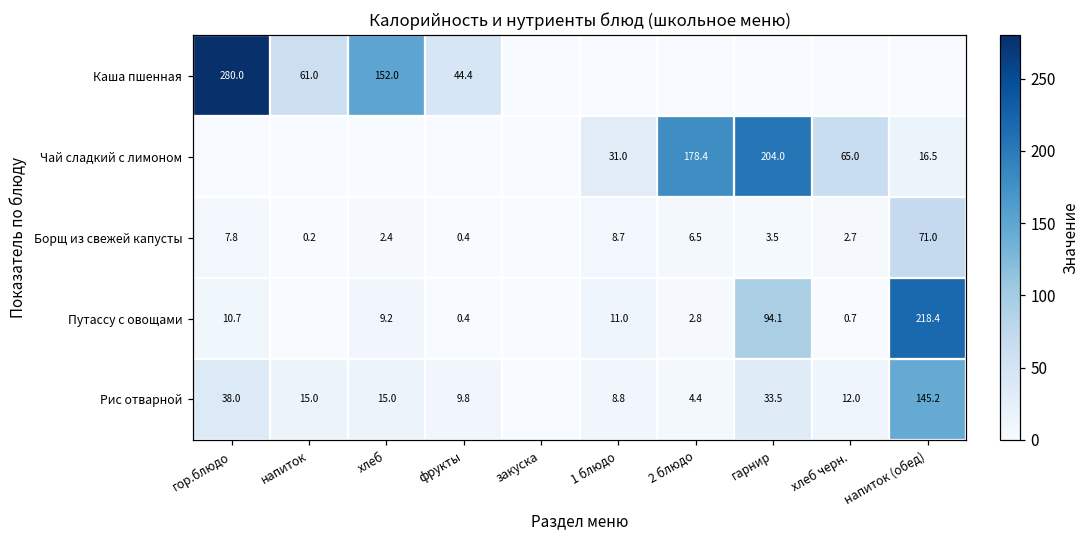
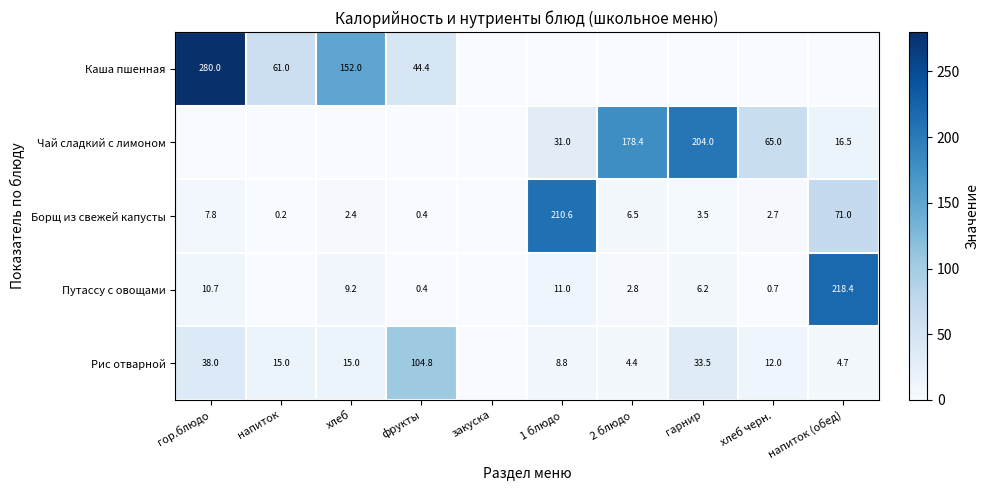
Борщ из свежей капусты, 1 блюдо: 8.7 -> 210.6
Путассу с овощами, гарнир: 94.1 -> 6.2
Рис отварной, фрукты: 9.8 -> 104.8
Рис отварной, напиток (обед): 145.2 -> 4.7
